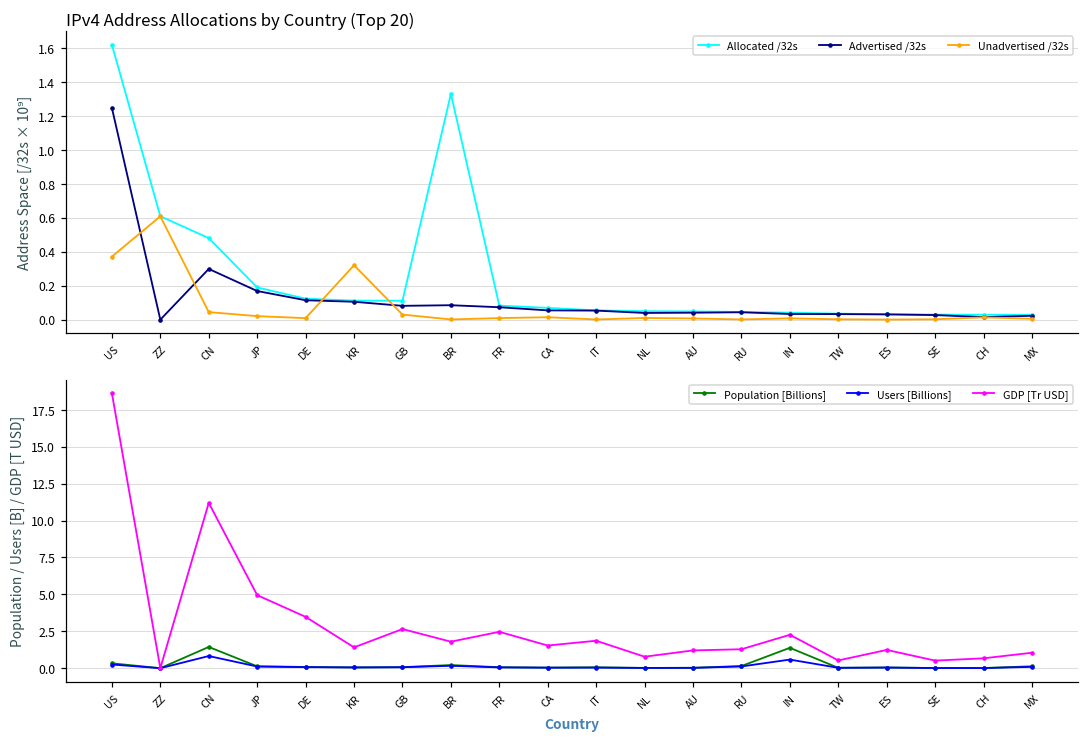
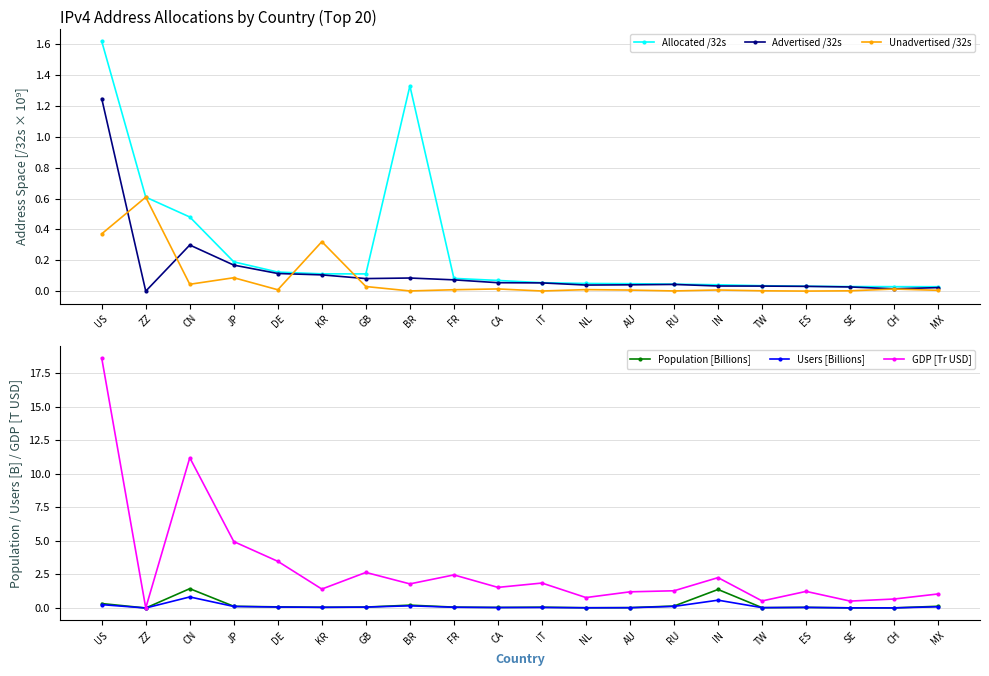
IPv4 Address Allocations by Country (Top 20), Unadvertised /32s, JP: 0.02 -> 0.09
